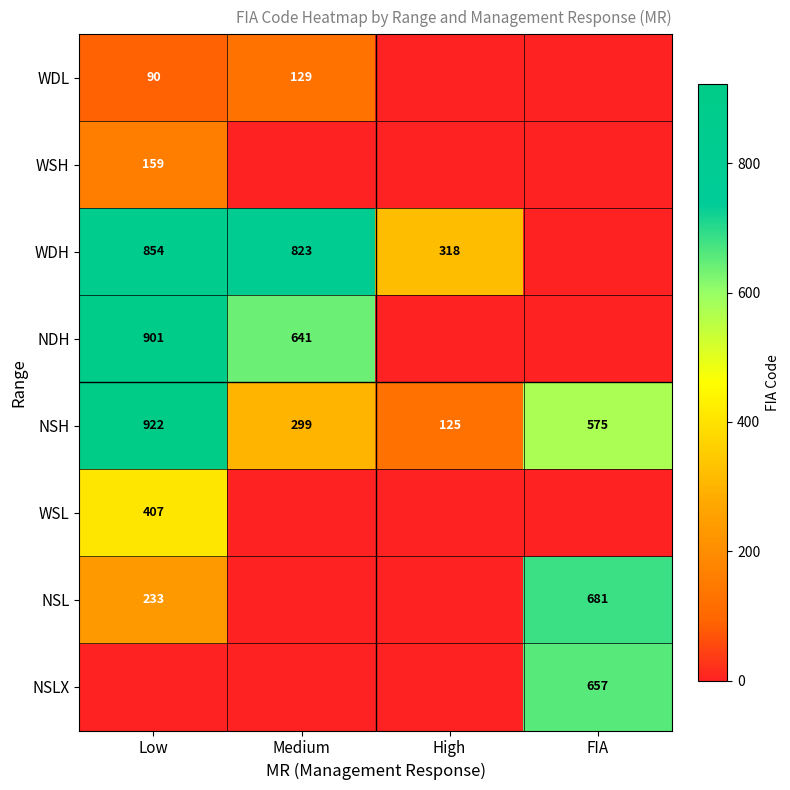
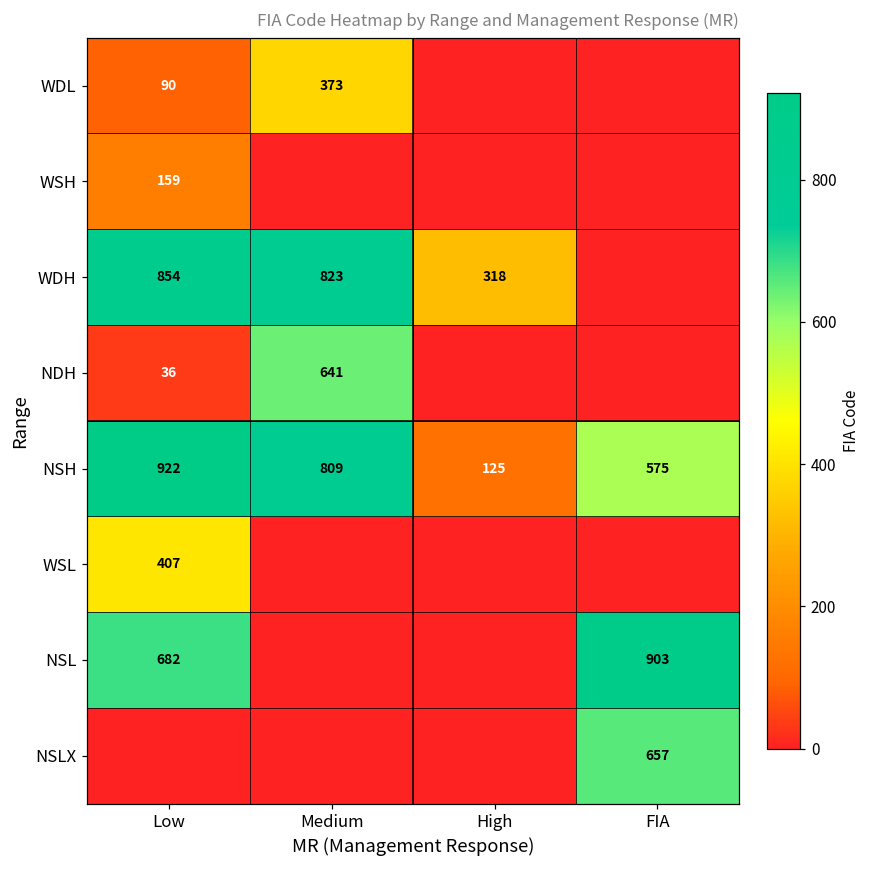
WDL, Medium: 129 -> 373
NDH, Low: 901 -> 36
NSH, Medium: 299 -> 809
NSL, Low: 233 -> 682
NSL, FIA: 681 -> 903
